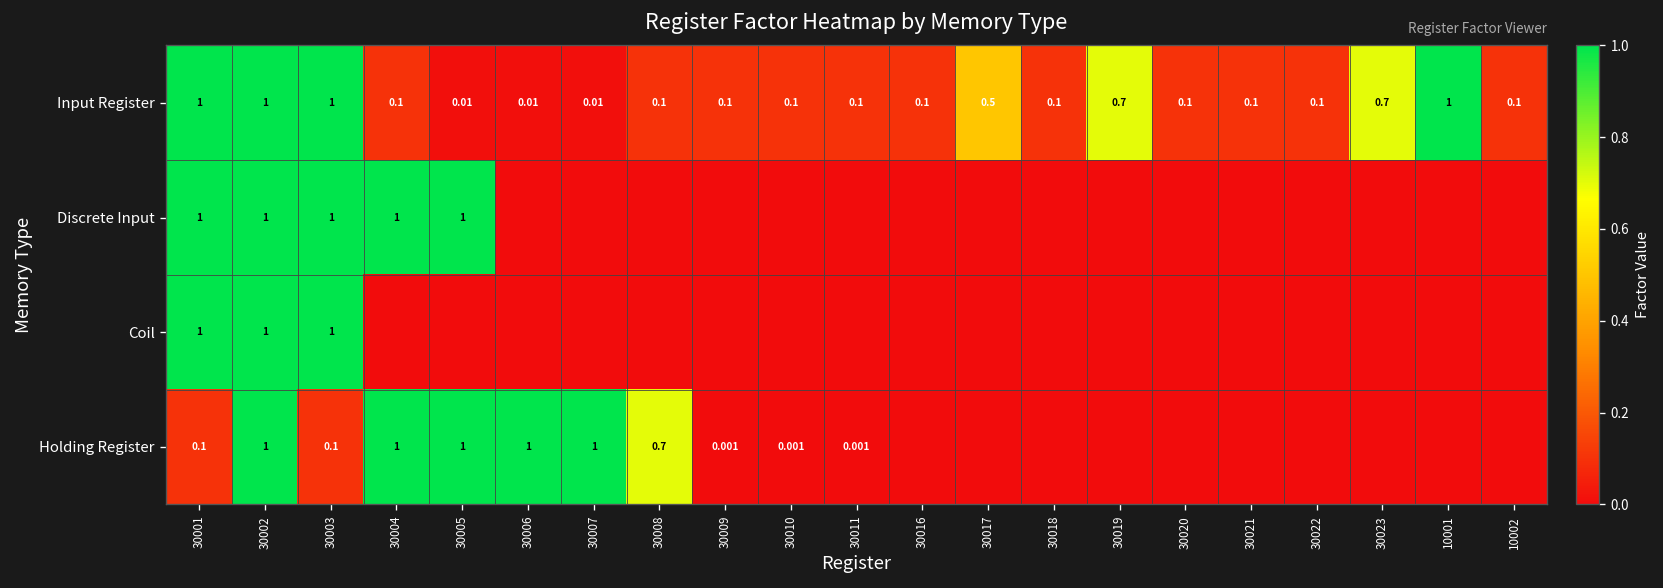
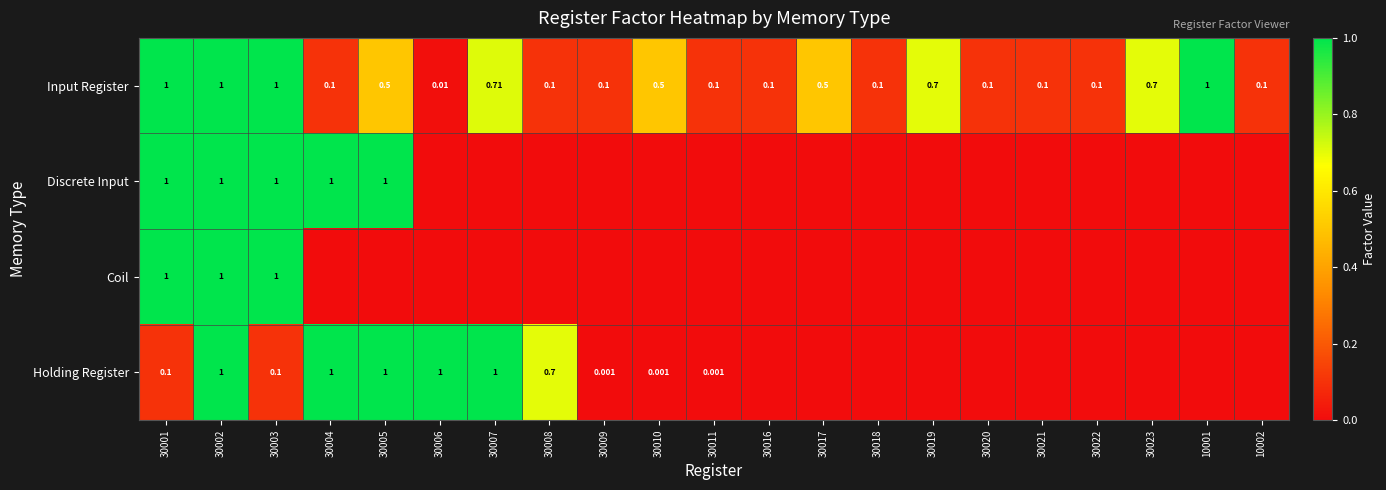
Input Register, 30005: 0.01 -> 0.5
Input Register, 30007: 0.01 -> 0.71
Input Register, 30010: 0.1 -> 0.5
